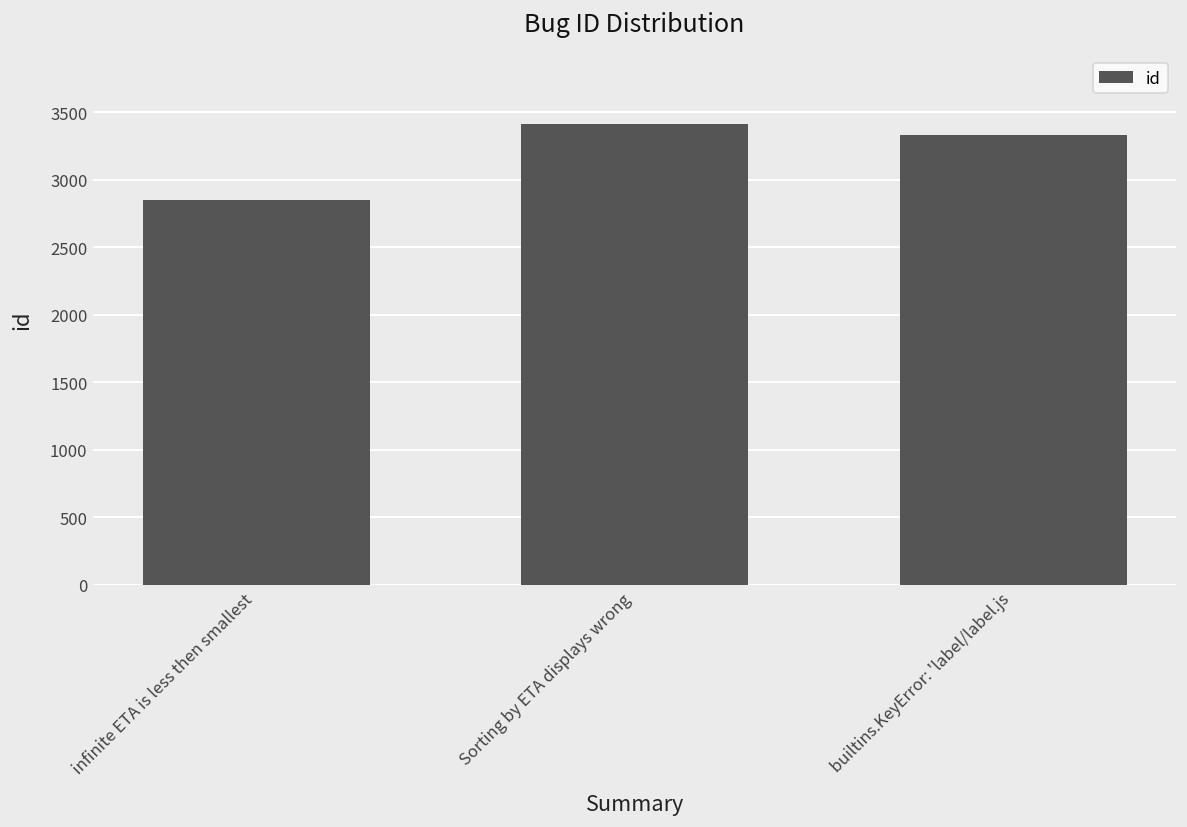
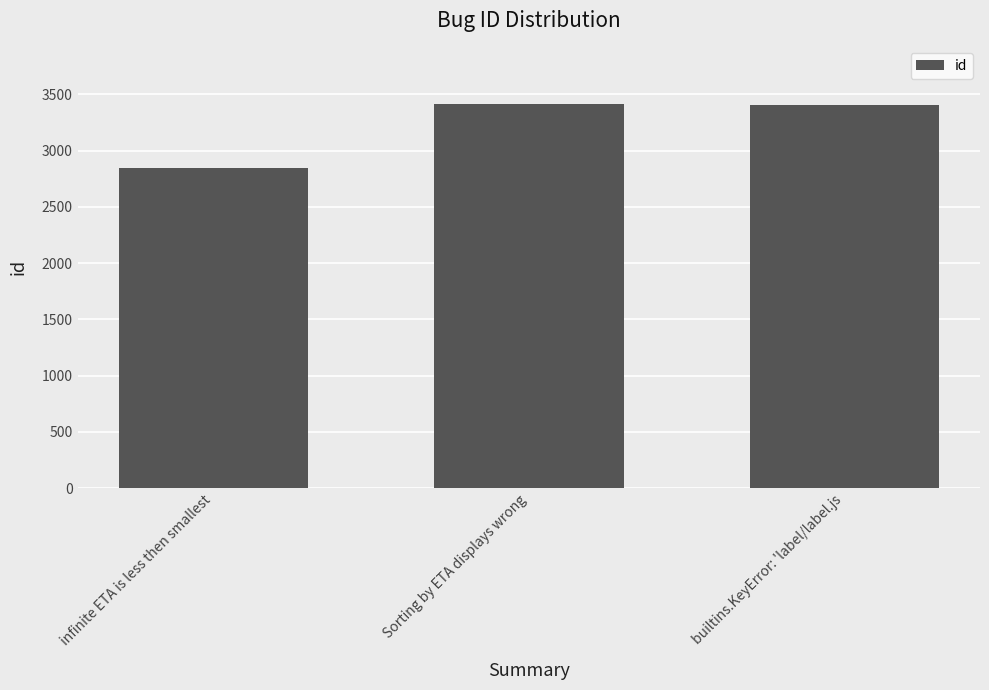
builtins.KeyError: 'label/label.js: 3330 -> 3400
